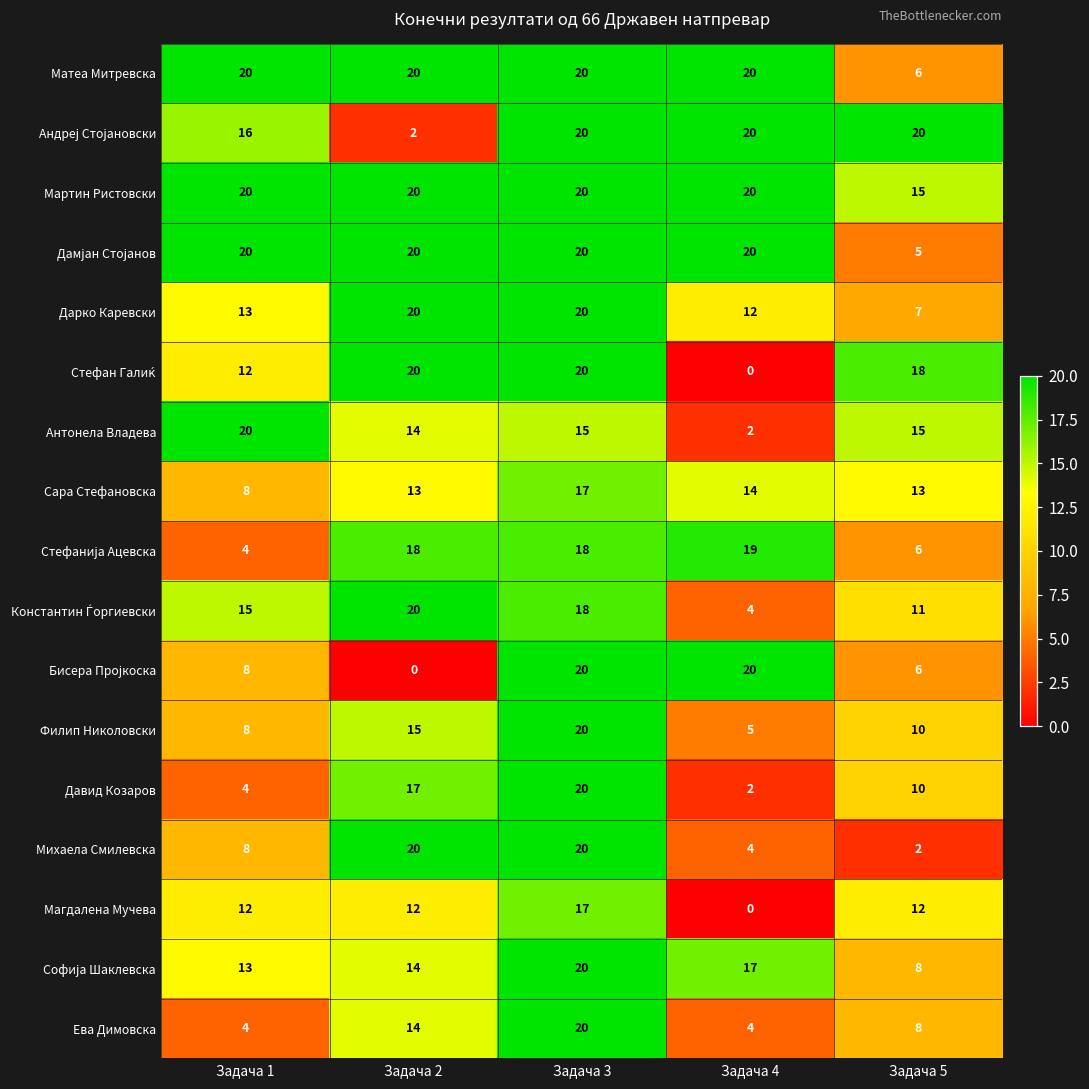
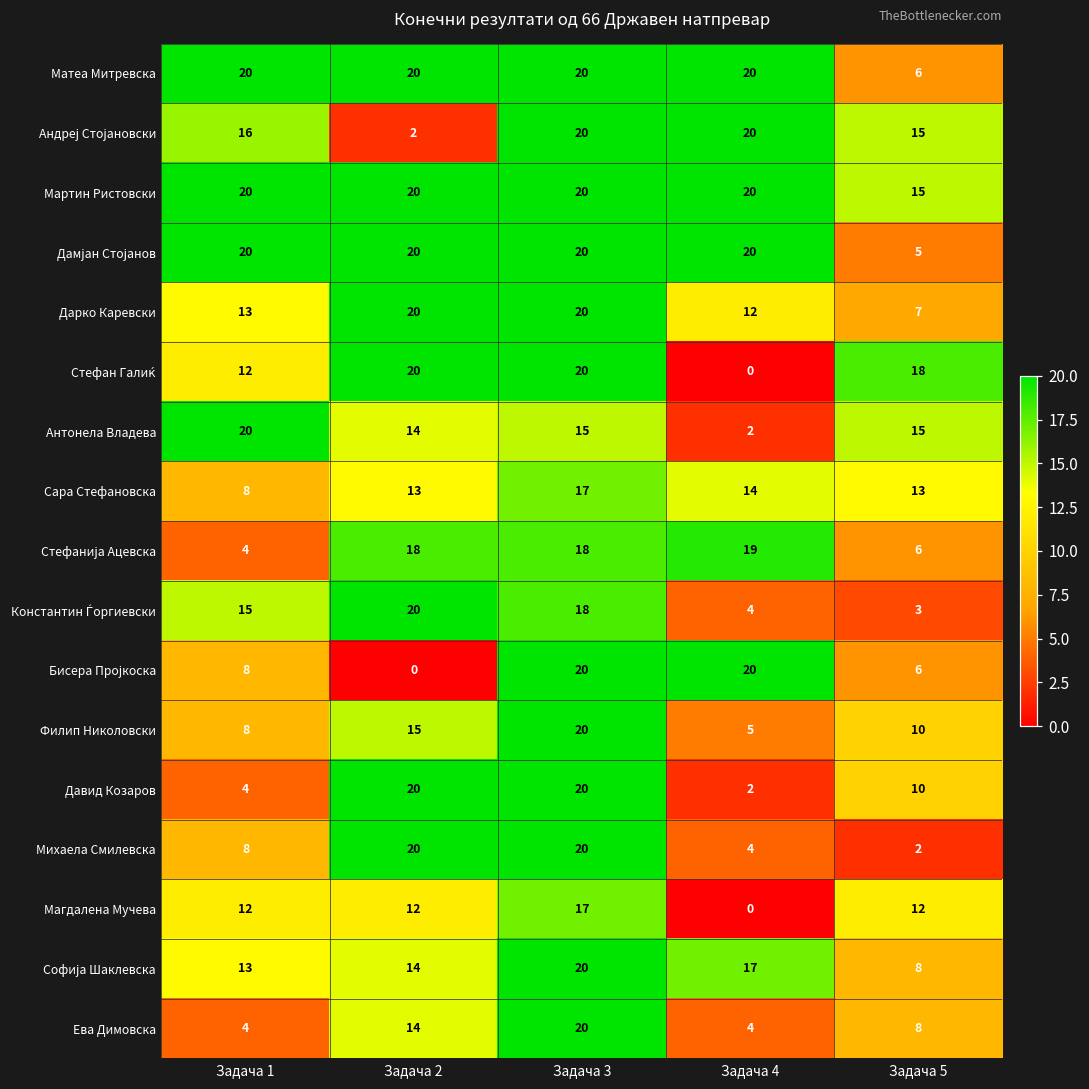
Андреј Стојановски, Задача 5: 20 -> 15
Константин Ѓоргиевски, Задача 5: 11 -> 3
Давид Козаров, Задача 2: 17 -> 20
